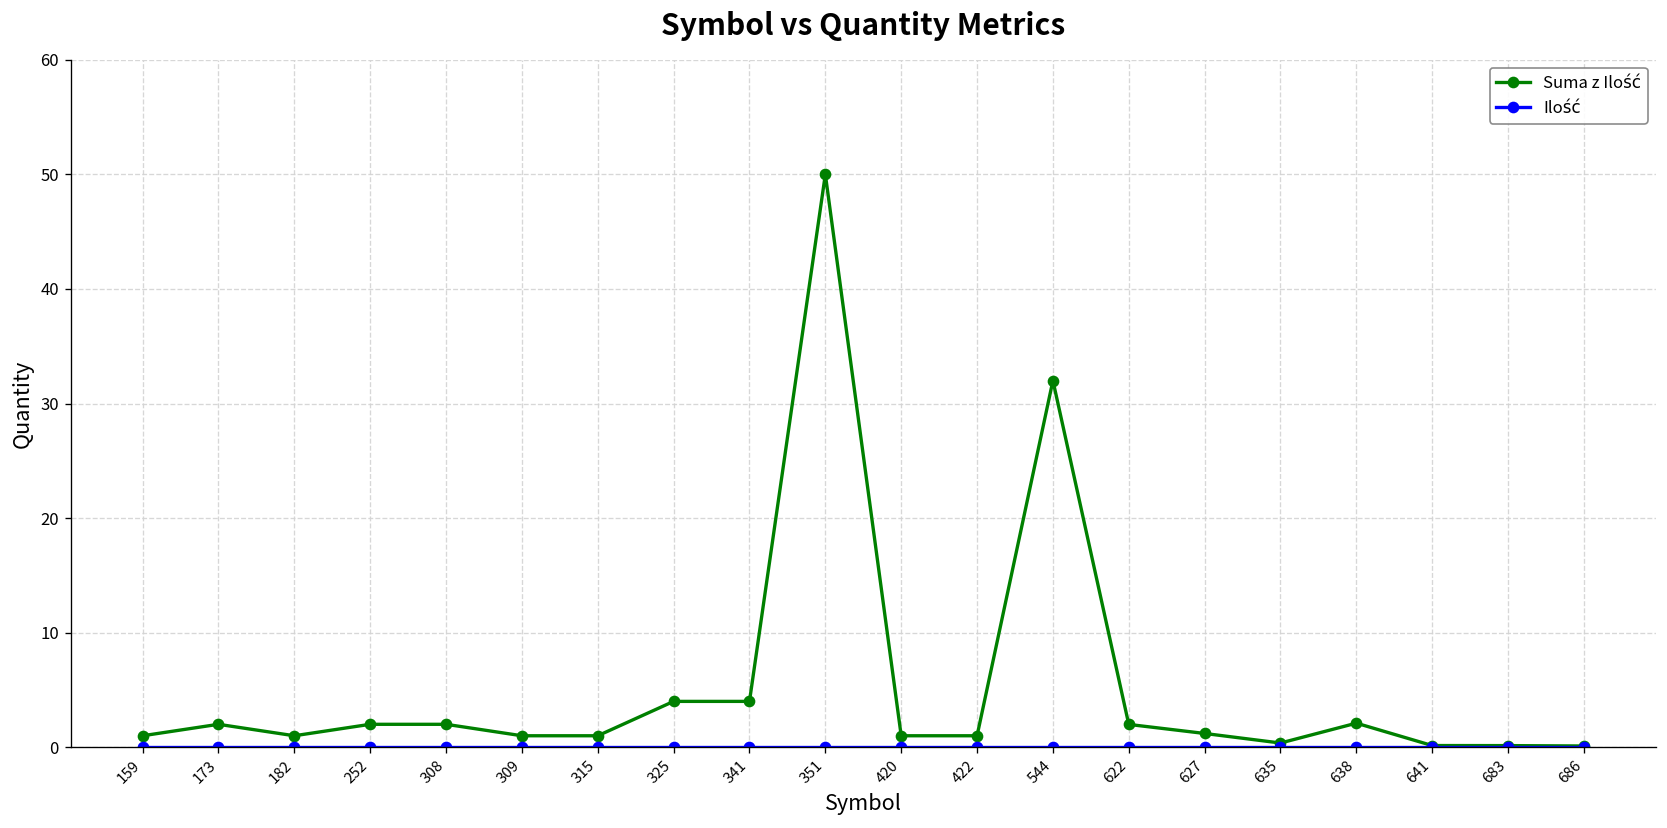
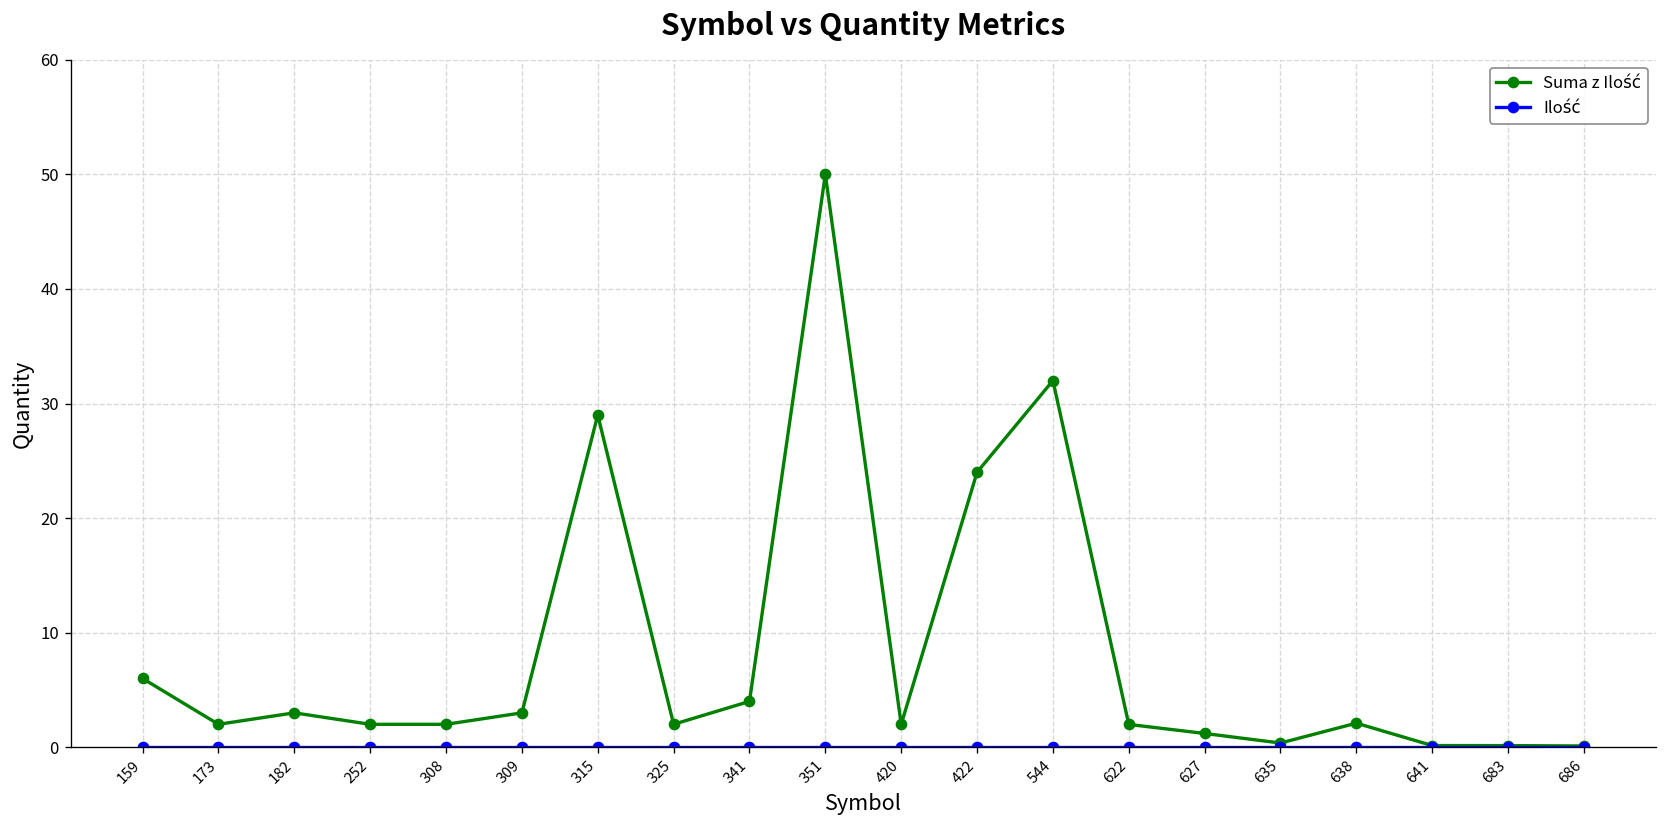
Suma z Ilość, 159: 1 -> 6
Suma z Ilość, 182: 1 -> 3
Suma z Ilość, 309: 1 -> 3
Suma z Ilość, 315: 1 -> 29
Suma z Ilość, 325: 4 -> 2
Suma z Ilość, 420: 1 -> 2
Suma z Ilość, 422: 1 -> 24
